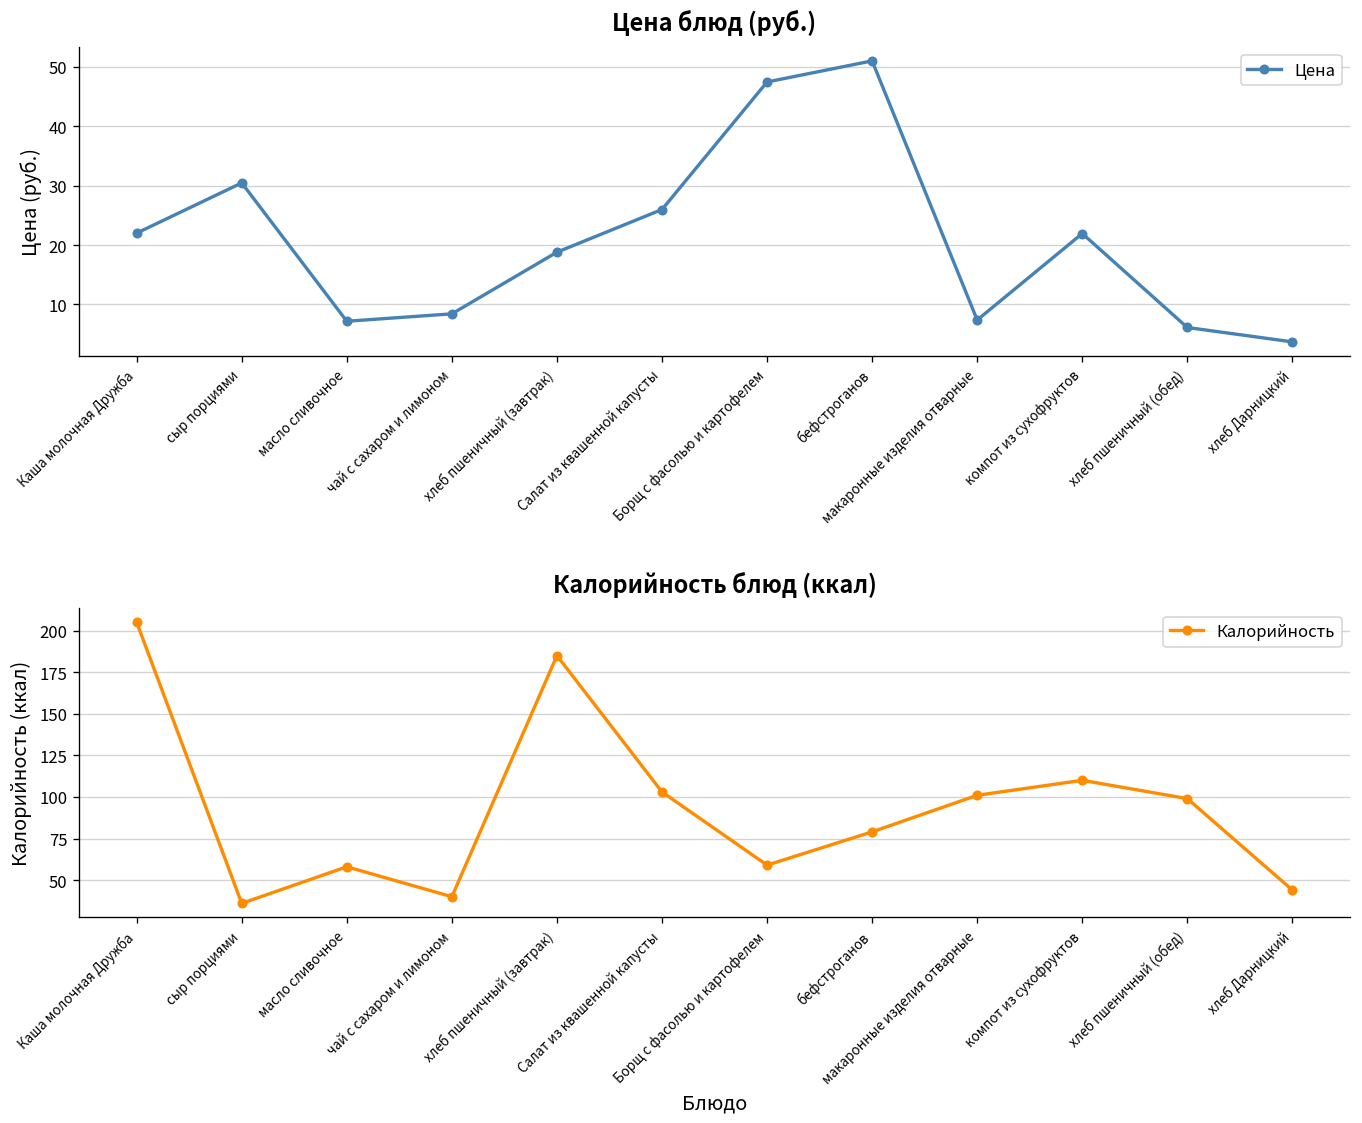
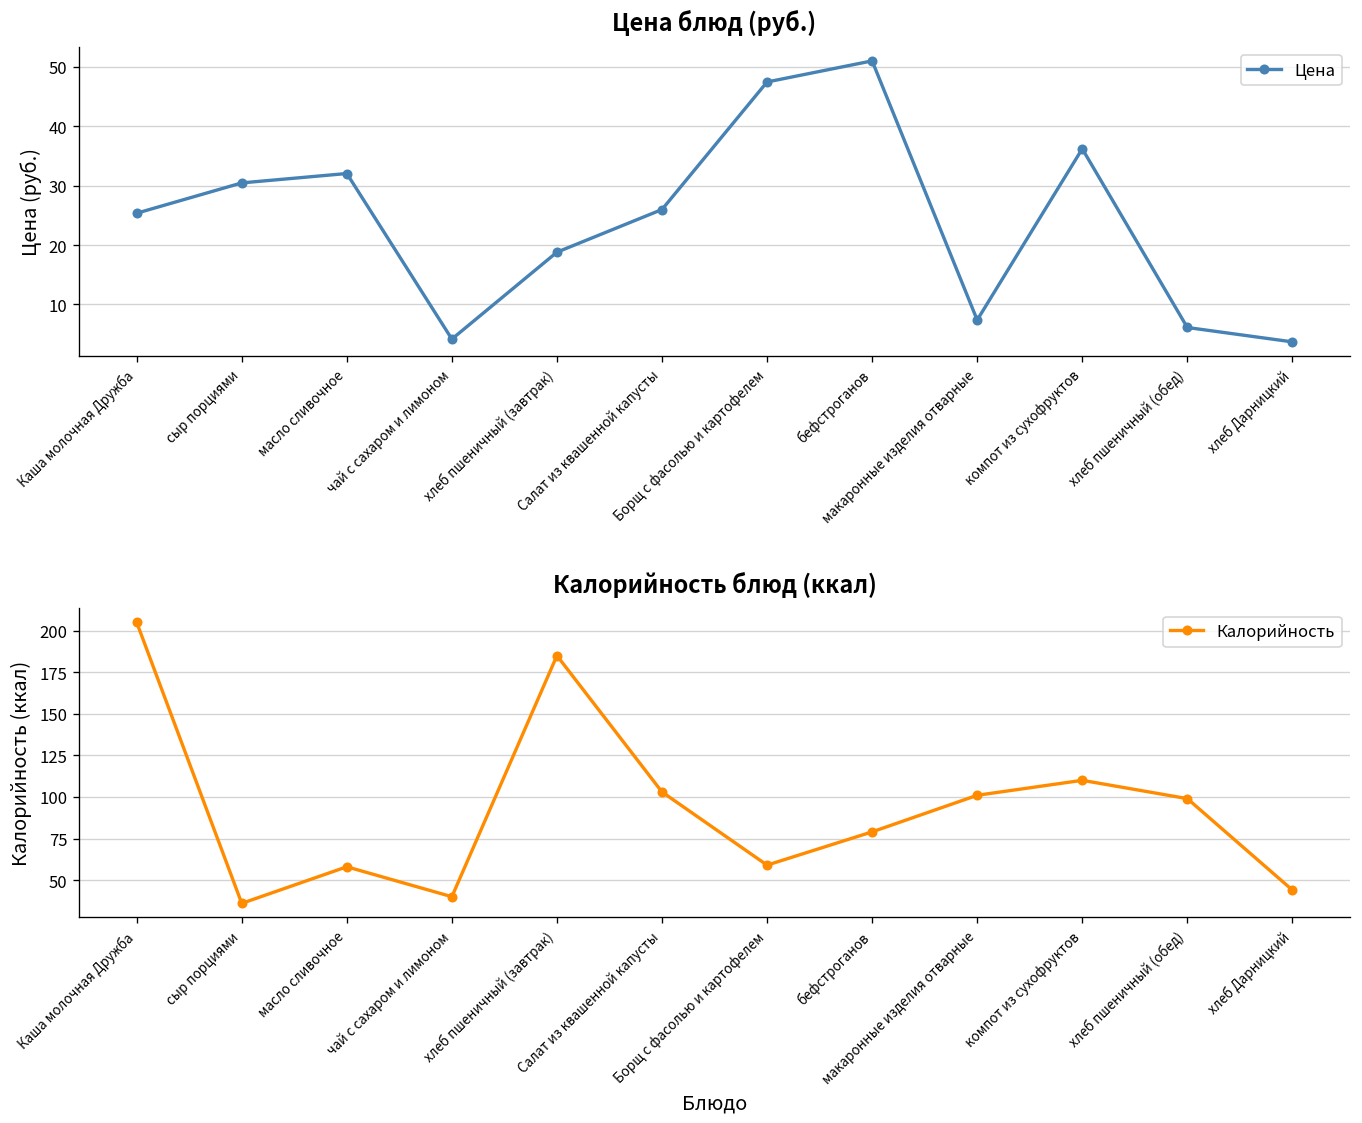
Цена блюд (руб.), Каша молочная Дружба: 22 -> 25
Цена блюд (руб.), масло сливочное: 7 -> 32
Цена блюд (руб.), чай с сахаром и лимоном: 8 -> 4
Цена блюд (руб.), компот из сухофруктов: 22 -> 36
